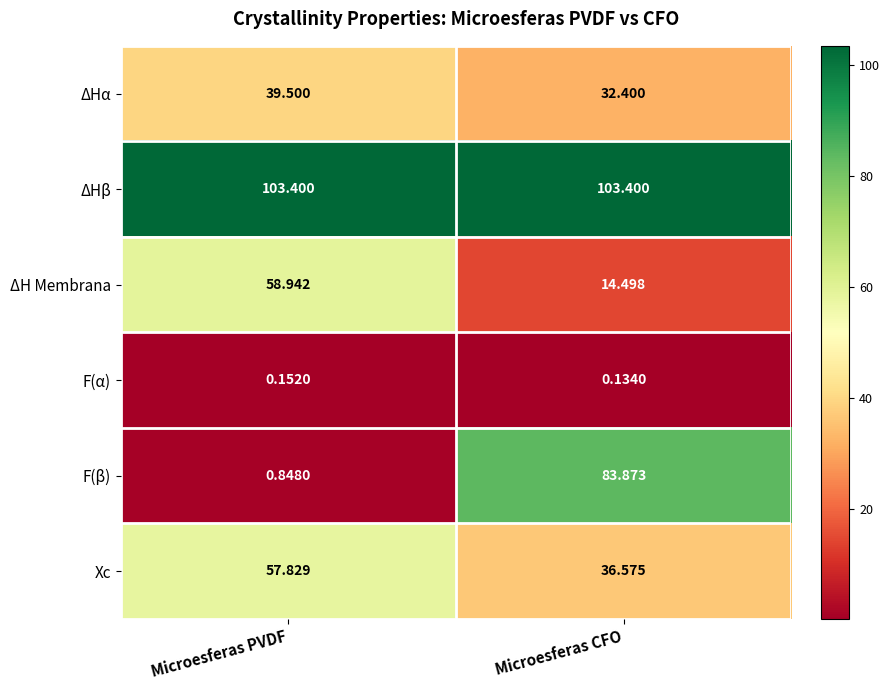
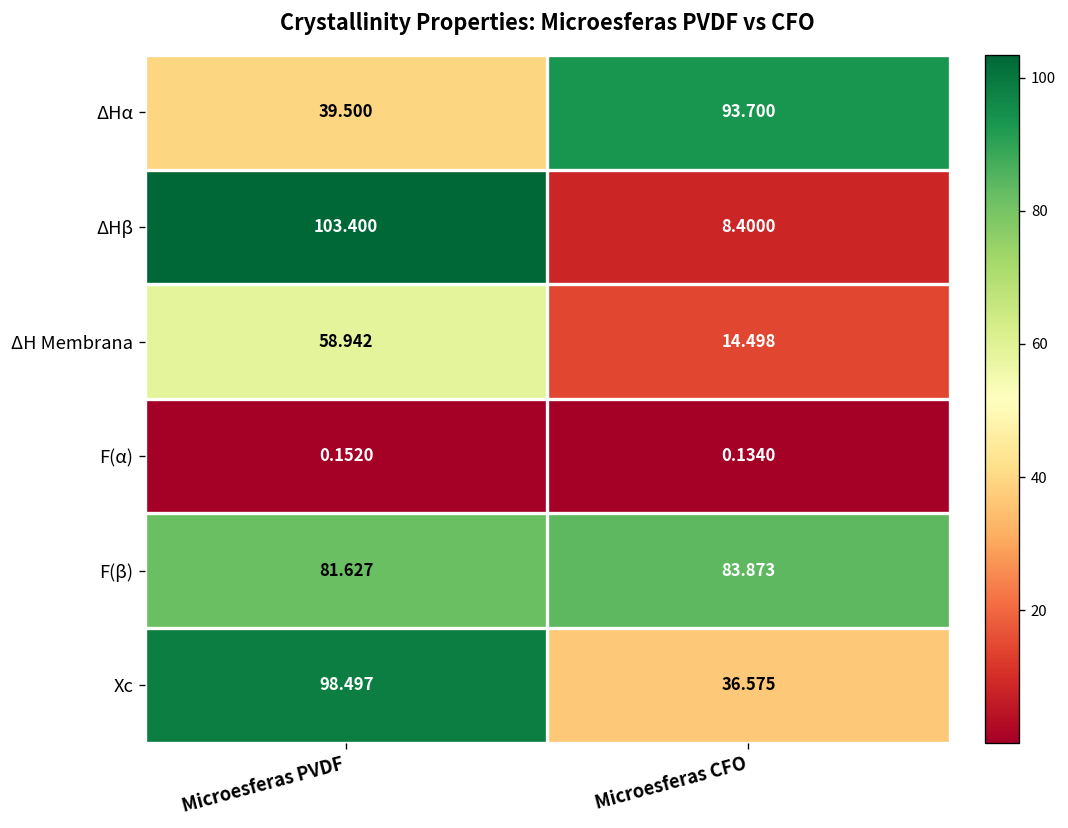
ΔHα, Microesferas CFO: 32.400 -> 93.700
ΔHβ, Microesferas CFO: 103.400 -> 8.4000
F(β), Microesferas PVDF: 0.8480 -> 81.627
Xc, Microesferas PVDF: 57.829 -> 98.497
